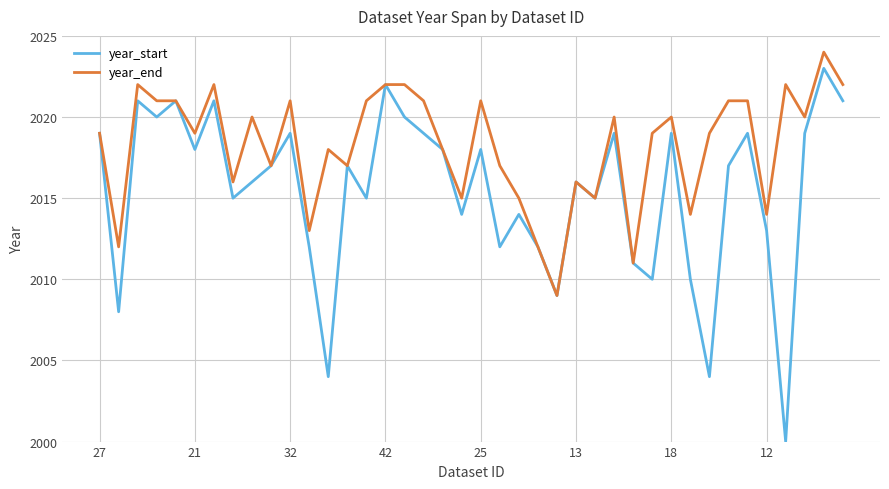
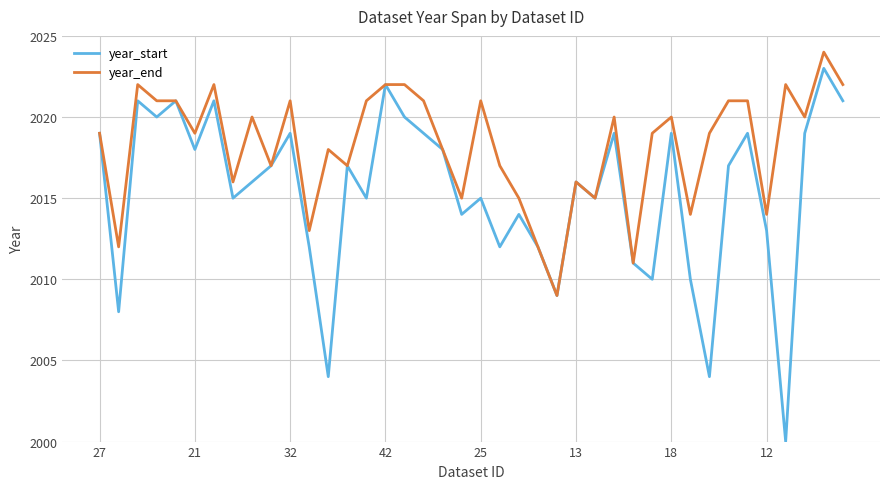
year_start, 25: 2018 -> 2015
